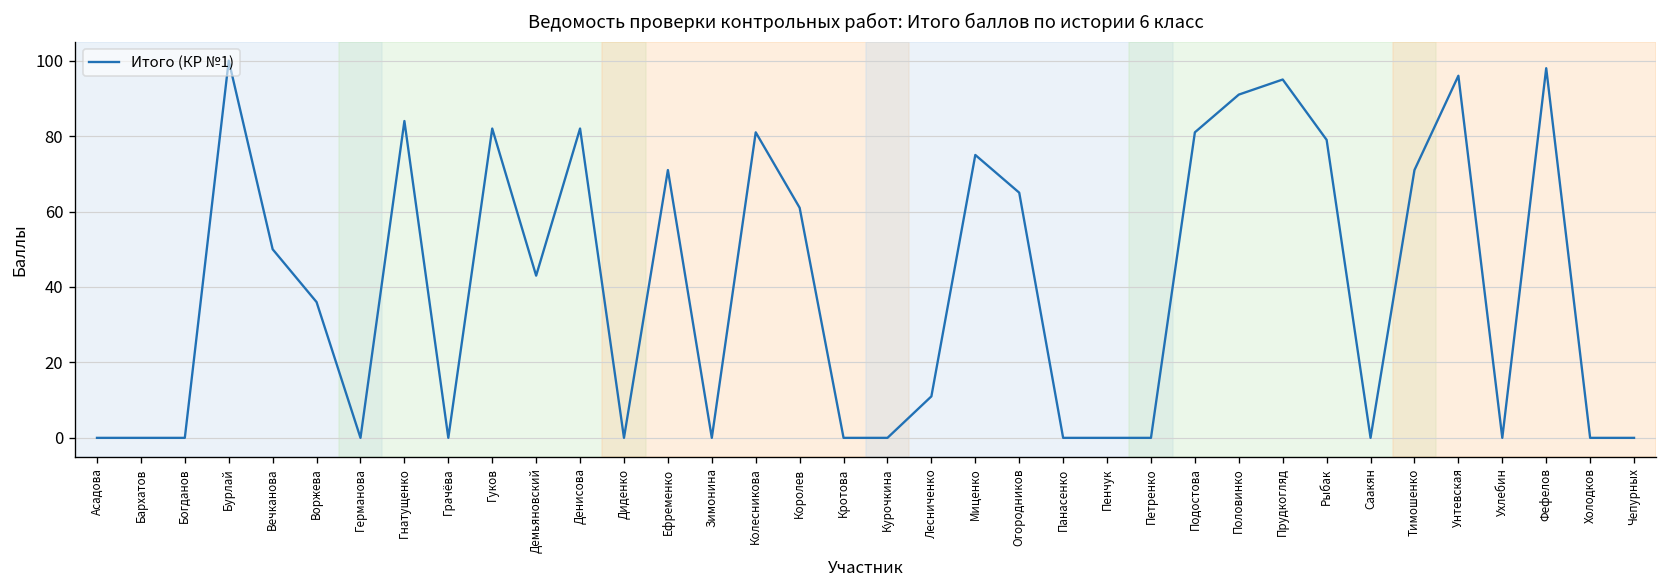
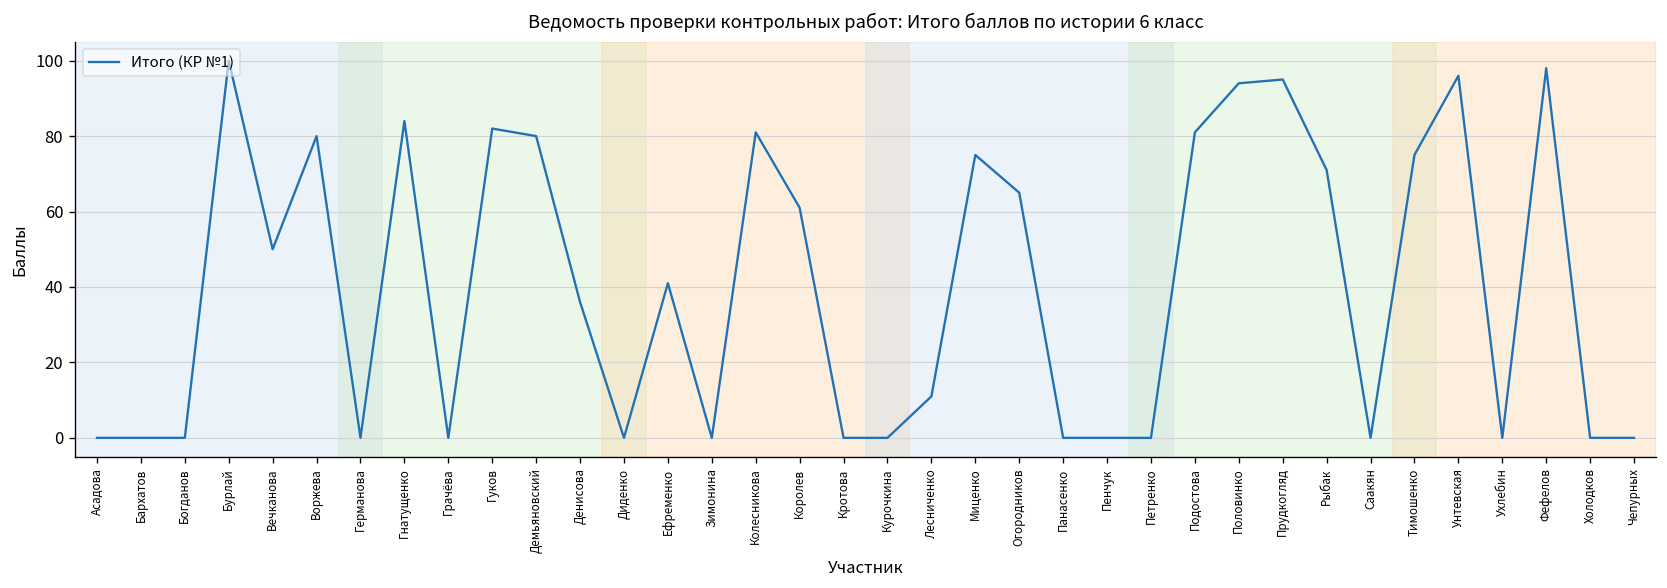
Воржева: 36 -> 80
Демьяновский: 43 -> 80
Денисова: 82 -> 36
Ефременко: 71 -> 41
Половинко: 91 -> 94
Рыбак: 79 -> 71
Тимошенко: 71 -> 75
